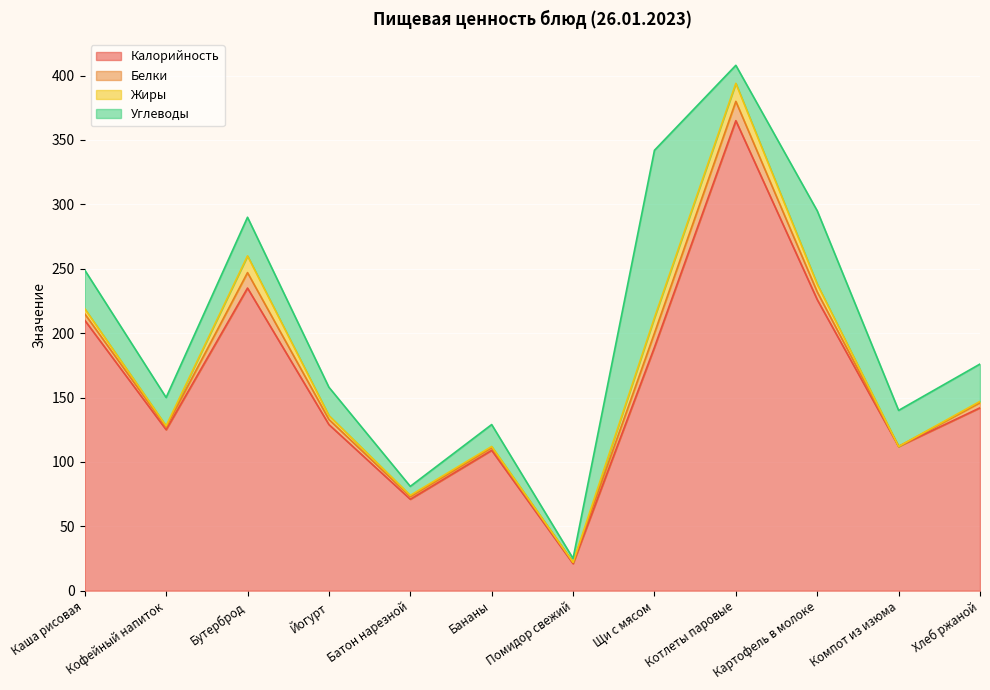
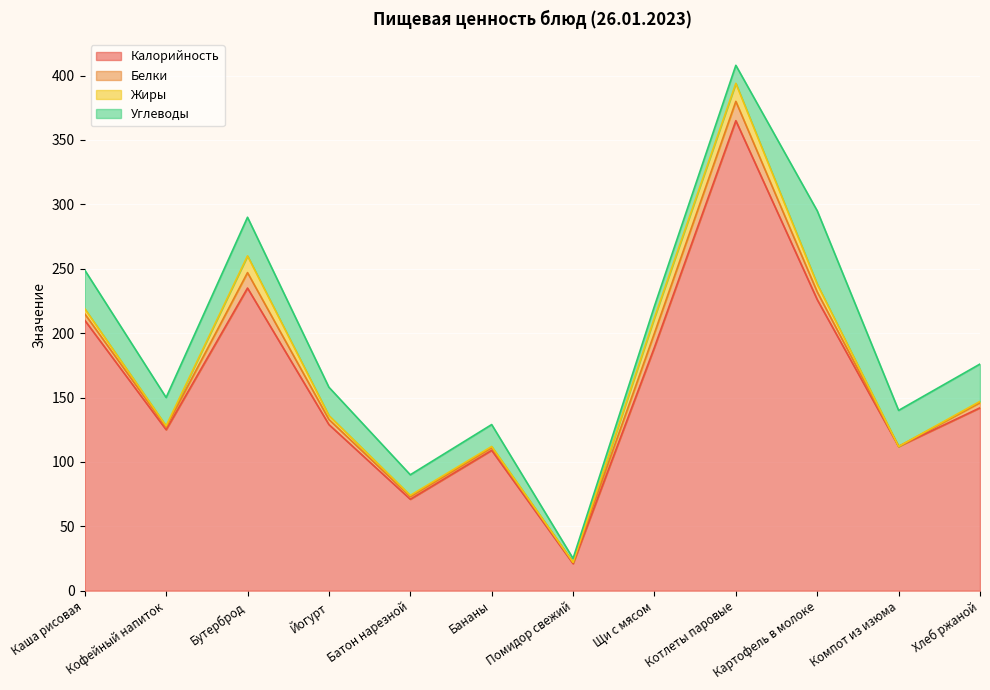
Углеводы, Батон нарезной: 7 -> 16
Углеводы, Щи с мясом: 130 -> 9
